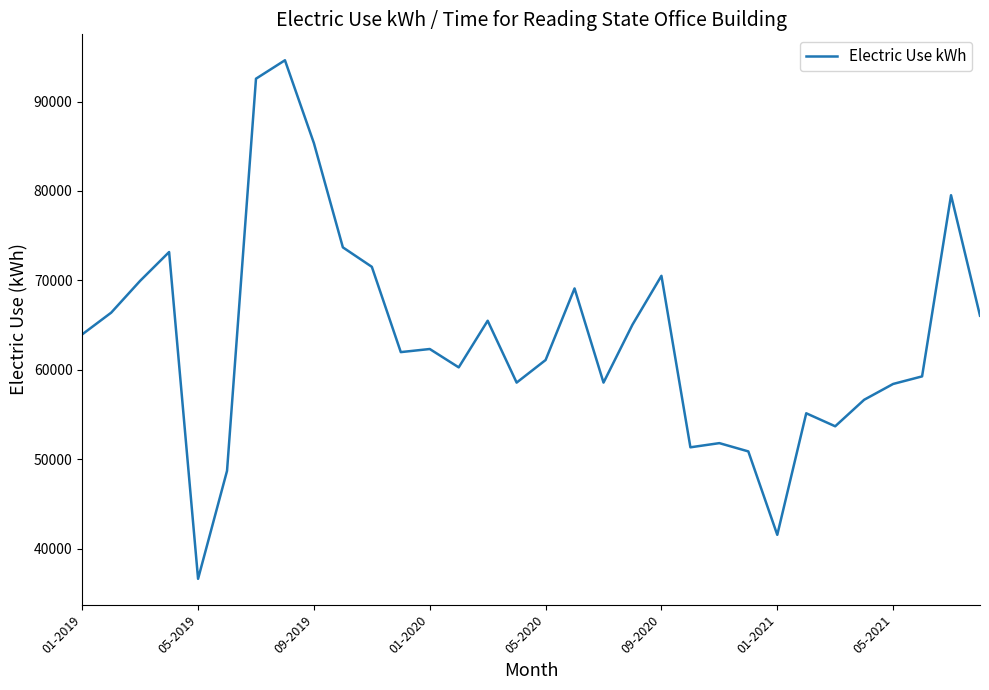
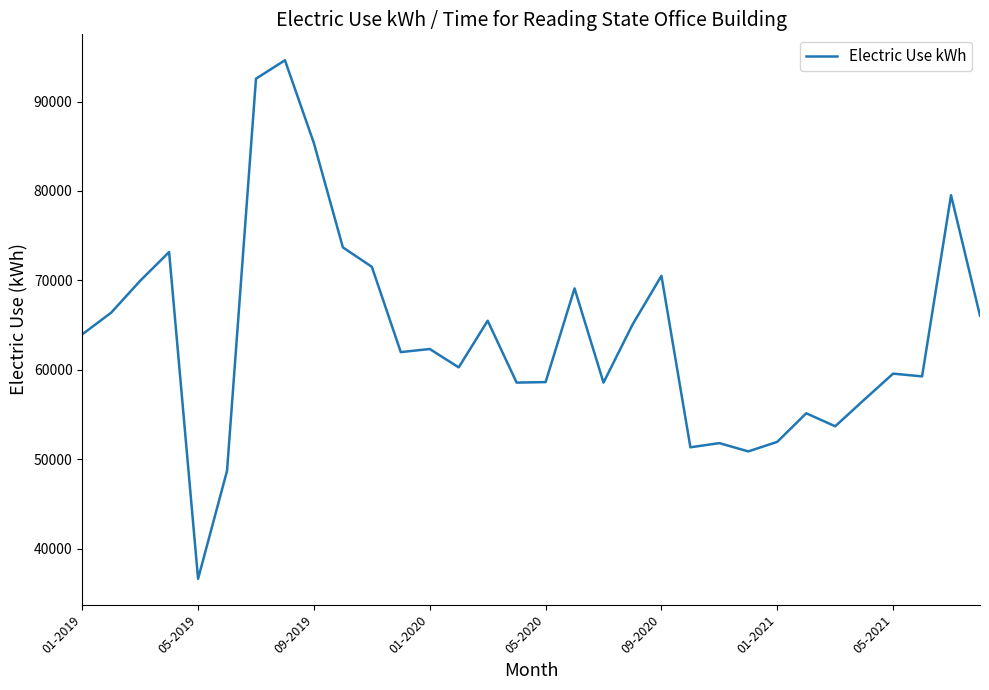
05-2020: 61000 -> 59000
01-2021: 42000 -> 52000
05-2021: 58000 -> 60000
